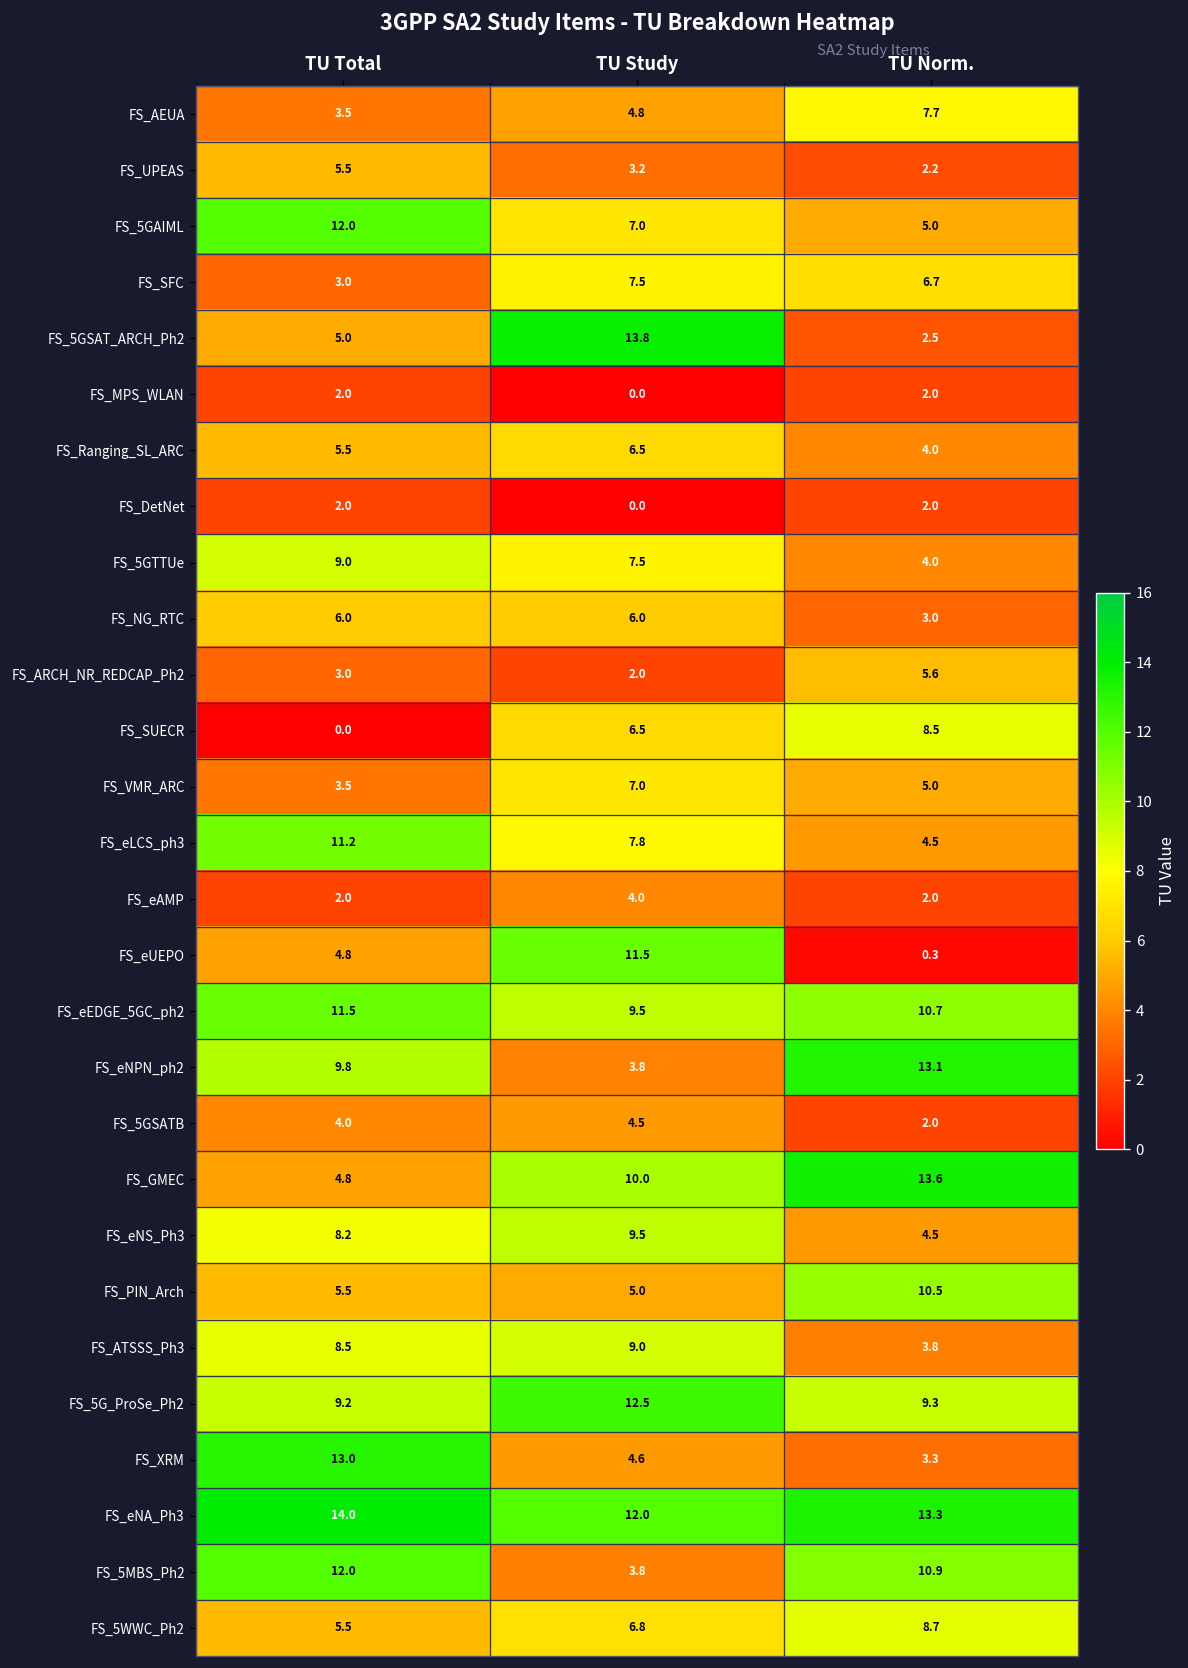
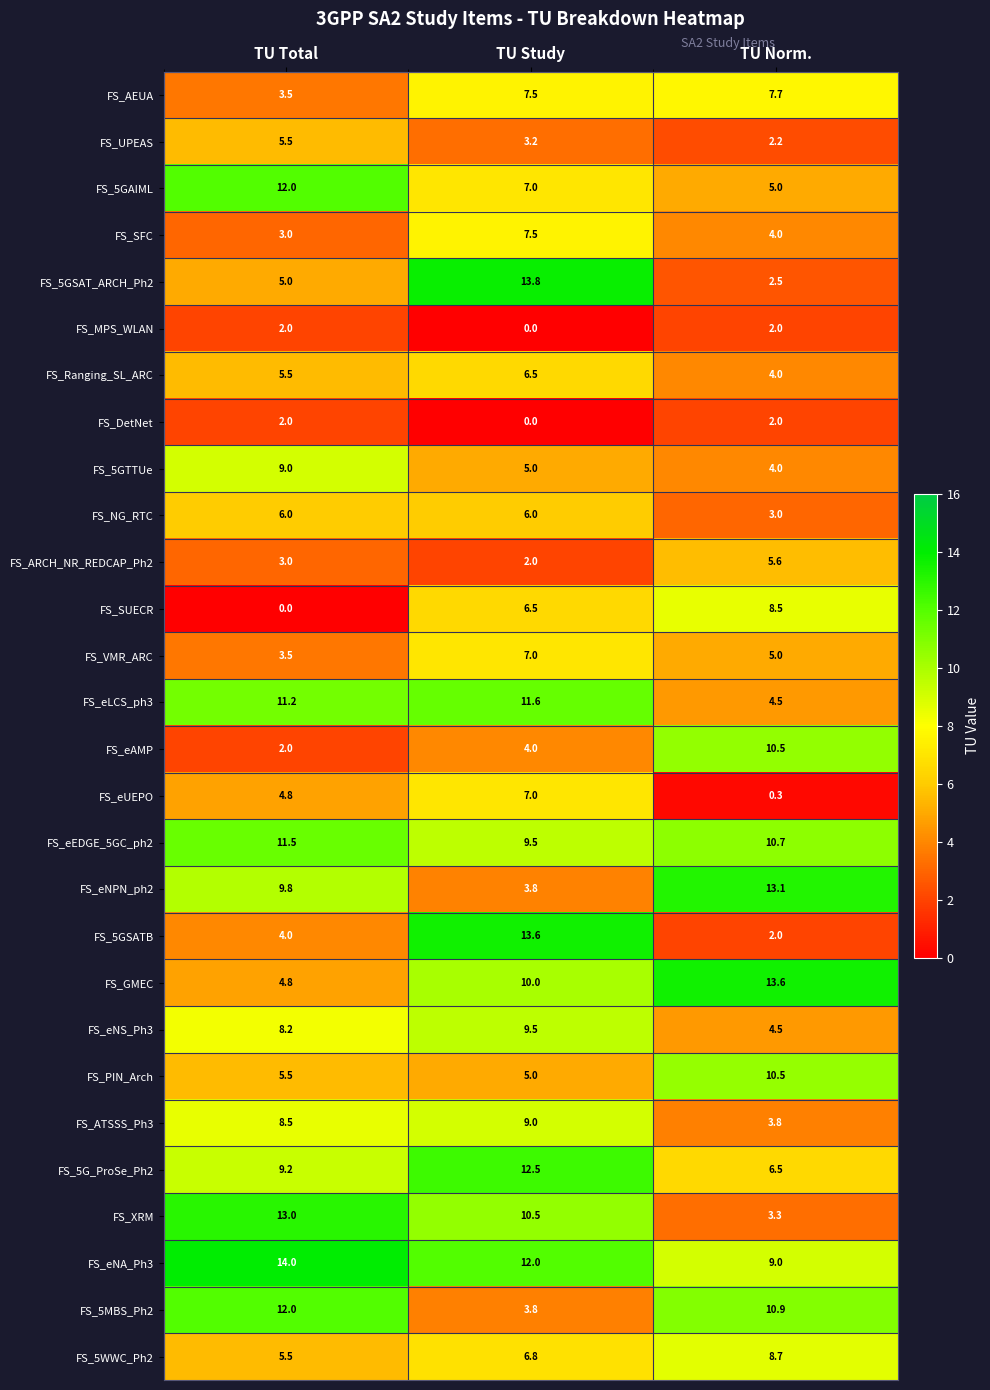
FS_AEUA, TU Study: 4.8 -> 7.5
FS_SFC, TU Norm.: 6.7 -> 4.0
FS_5GTTUe, TU Study: 7.5 -> 5.0
FS_eLCS_ph3, TU Study: 7.8 -> 11.6
FS_eAMP, TU Norm.: 2.0 -> 10.5
FS_eUEPO, TU Study: 11.5 -> 7.0
FS_5GSATB, TU Study: 4.5 -> 13.6
FS_5G_ProSe_Ph2, TU Norm.: 9.3 -> 6.5
FS_XRM, TU Study: 4.6 -> 10.5
FS_eNA_Ph3, TU Norm.: 13.3 -> 9.0
